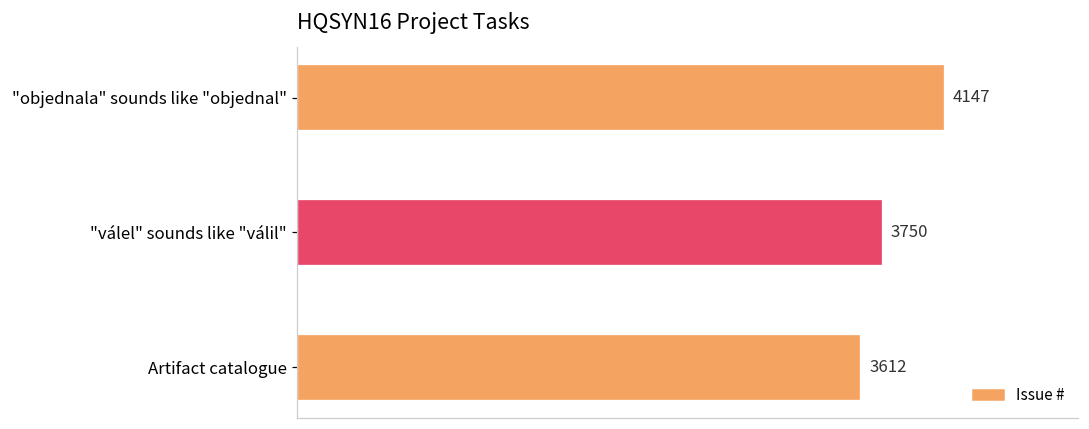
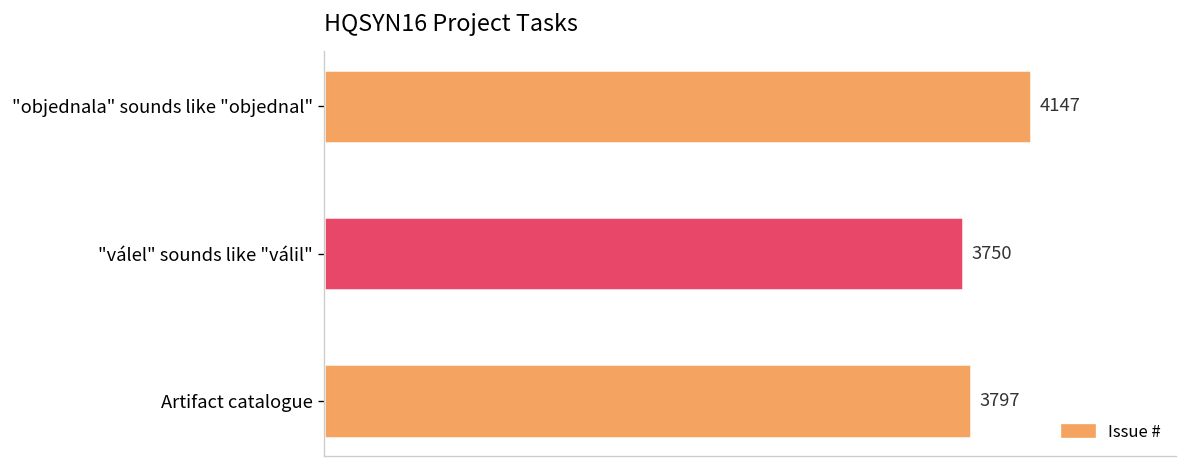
Artifact catalogue: 3612 -> 3797
